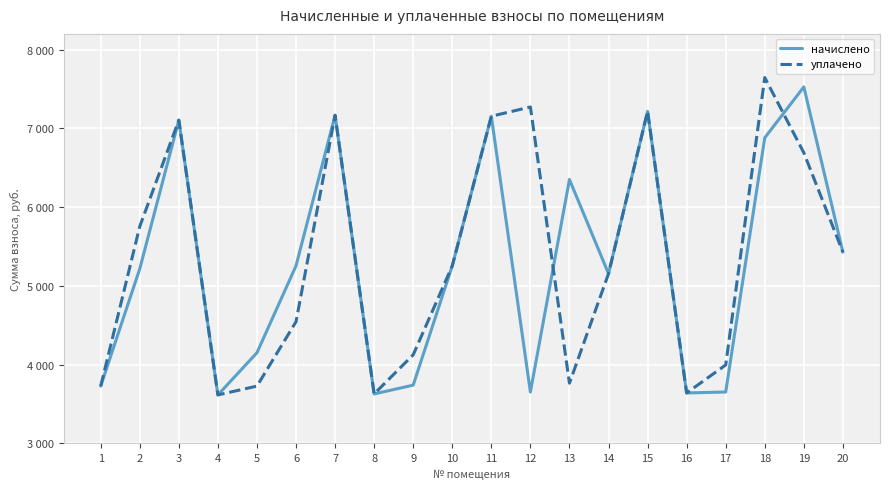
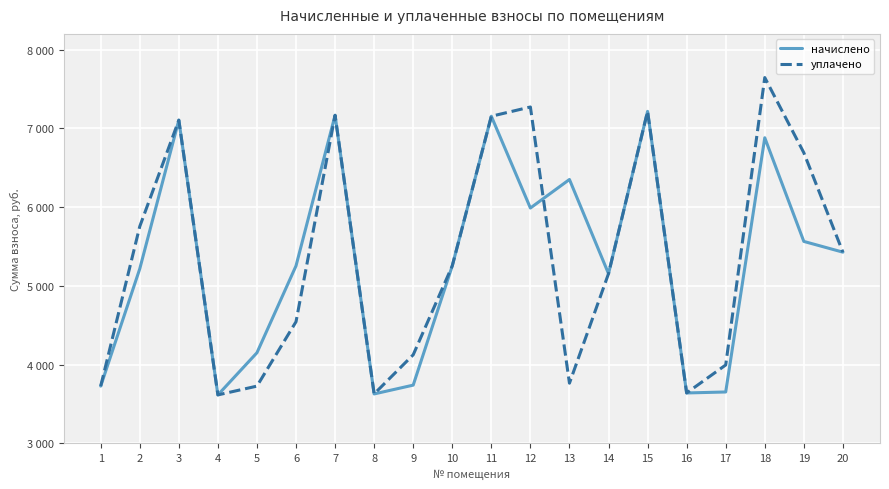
начислено, 12: 3700 -> 6000
начислено, 19: 7500 -> 5600
